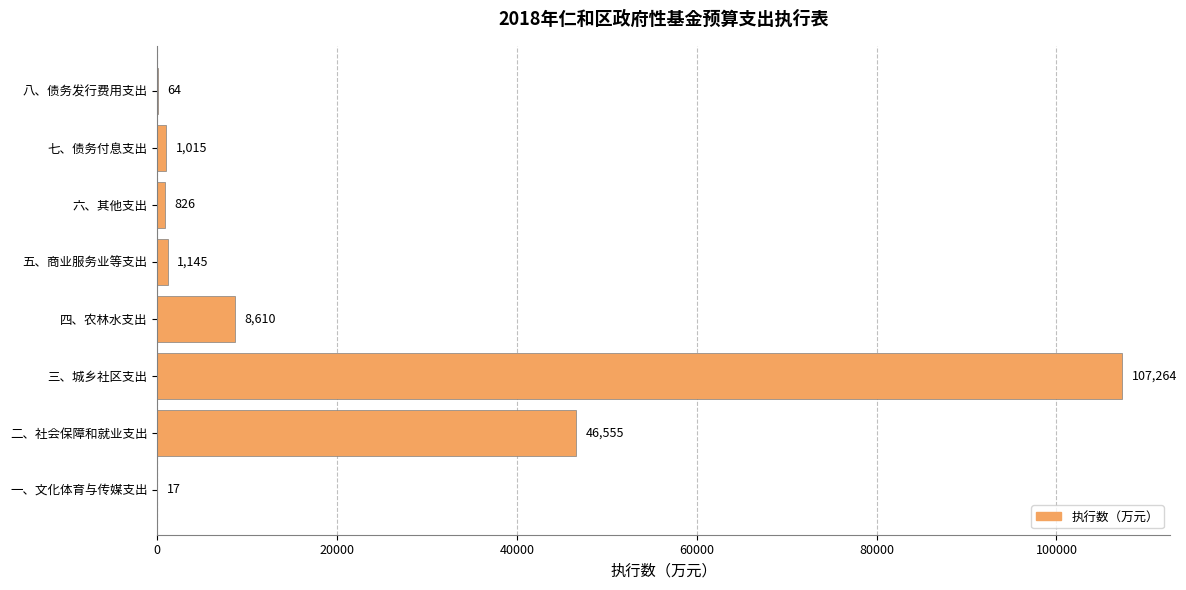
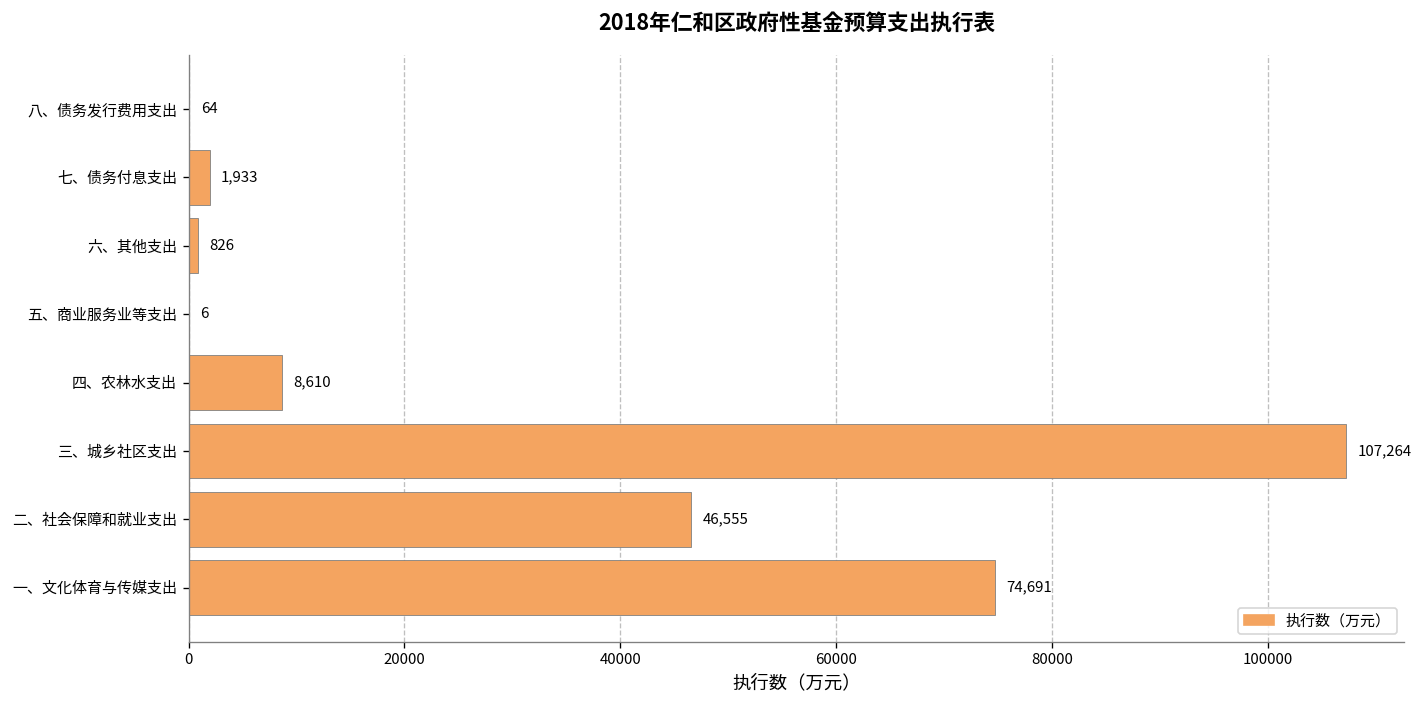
七、债务付息支出: 1,015 -> 1,933
五、商业服务业等支出: 1,145 -> 6
一、文化体育与传媒支出: 17 -> 74,691
